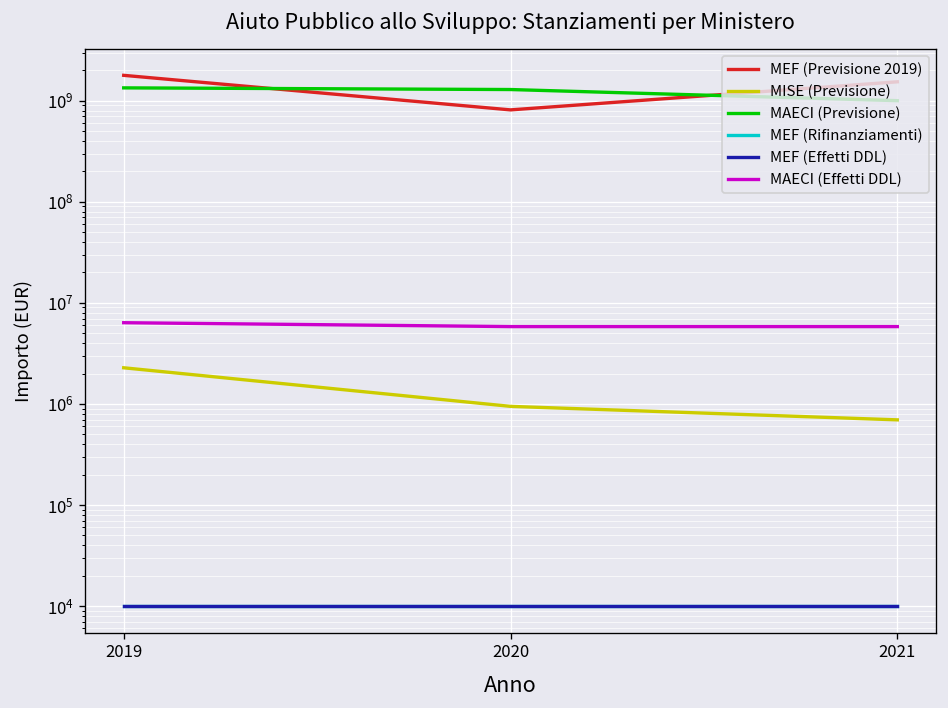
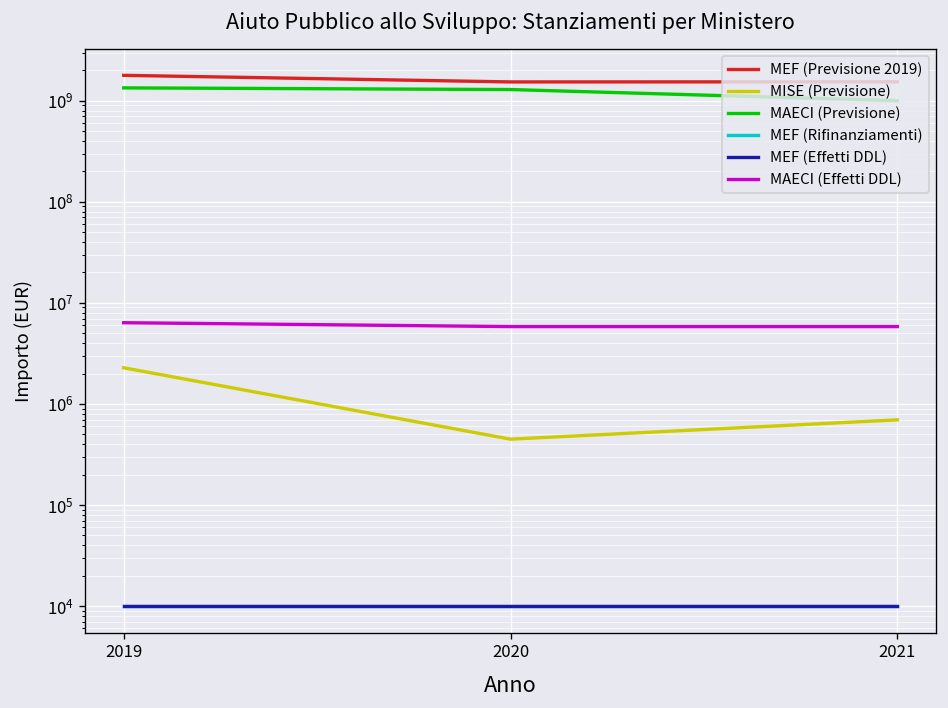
MEF (Previsione 2019), 2020: 800000000 -> 1500000000
MISE (Previsione), 2020: 900000 -> 400000
